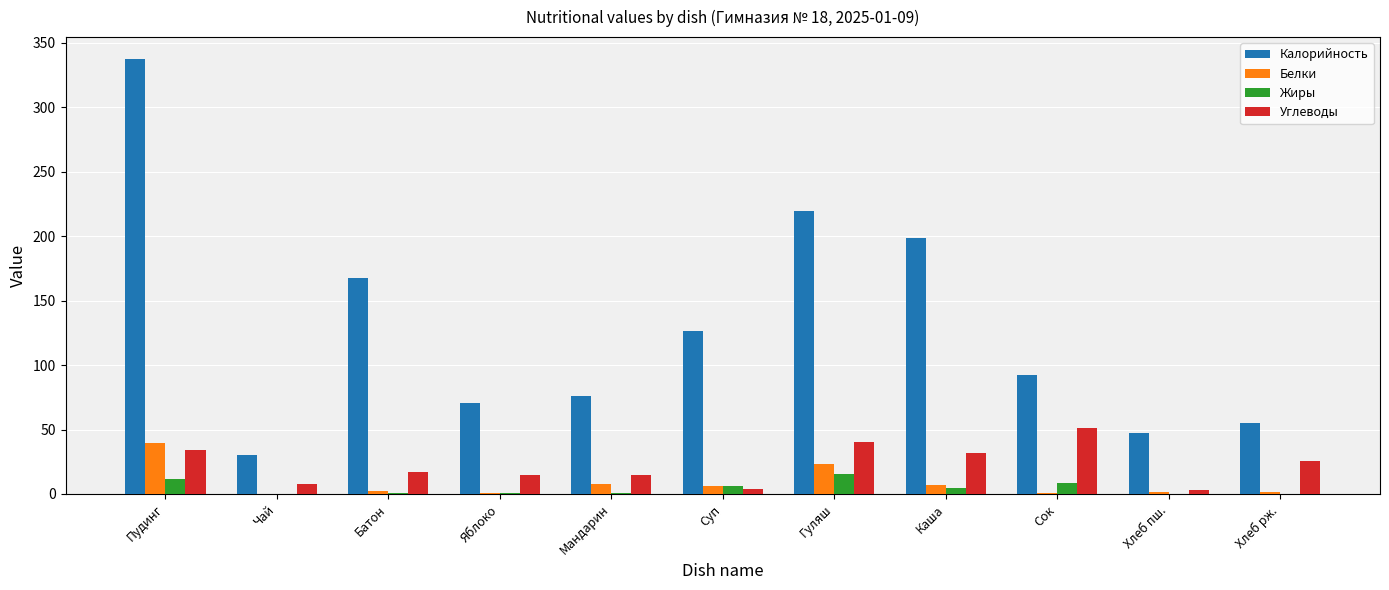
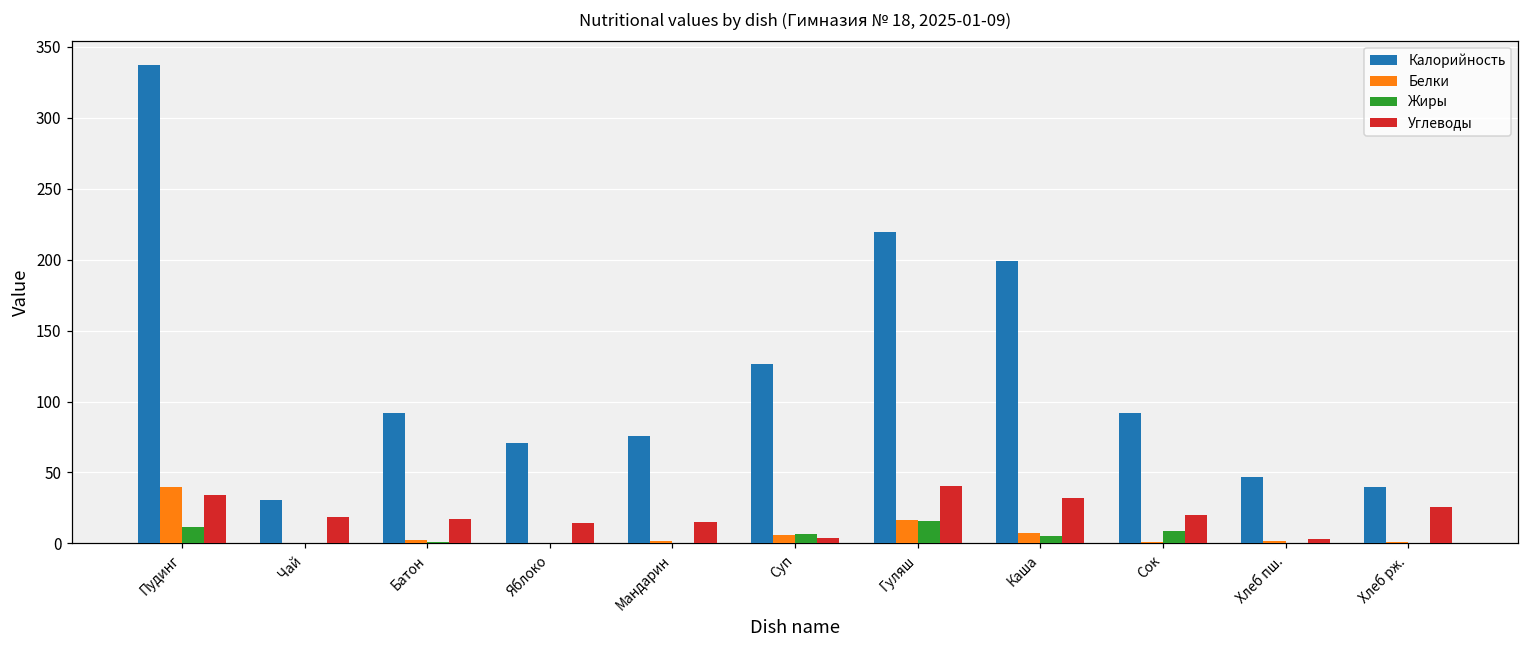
Углеводы, Чай: 7 -> 18
Калорийность, Батон: 168 -> 92
Белки, Мандарин: 8 -> 2
Белки, Гуляш: 23 -> 17
Углеводы, Сок: 51 -> 20
Калорийность, Хлеб рж.: 55 -> 40
